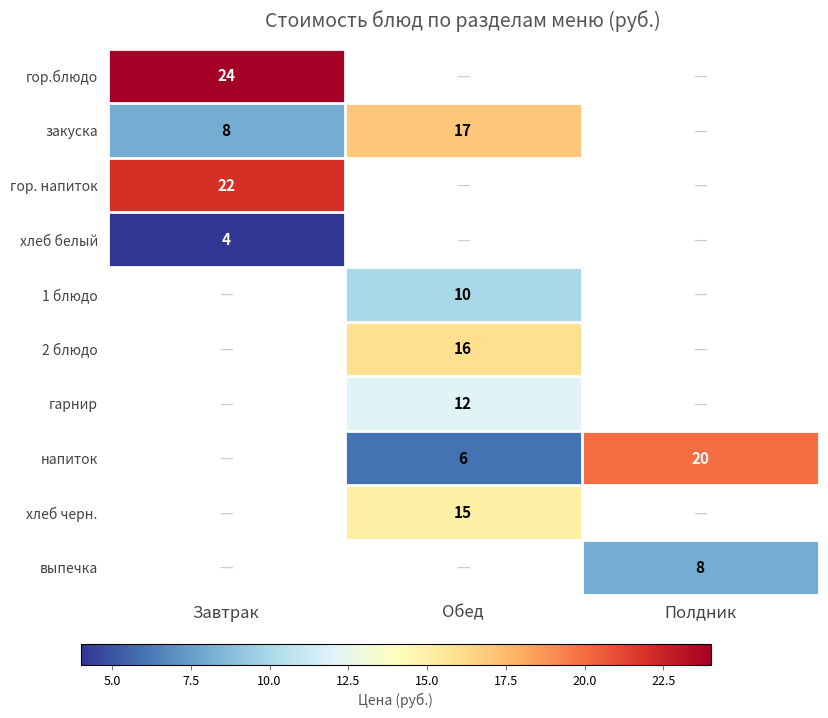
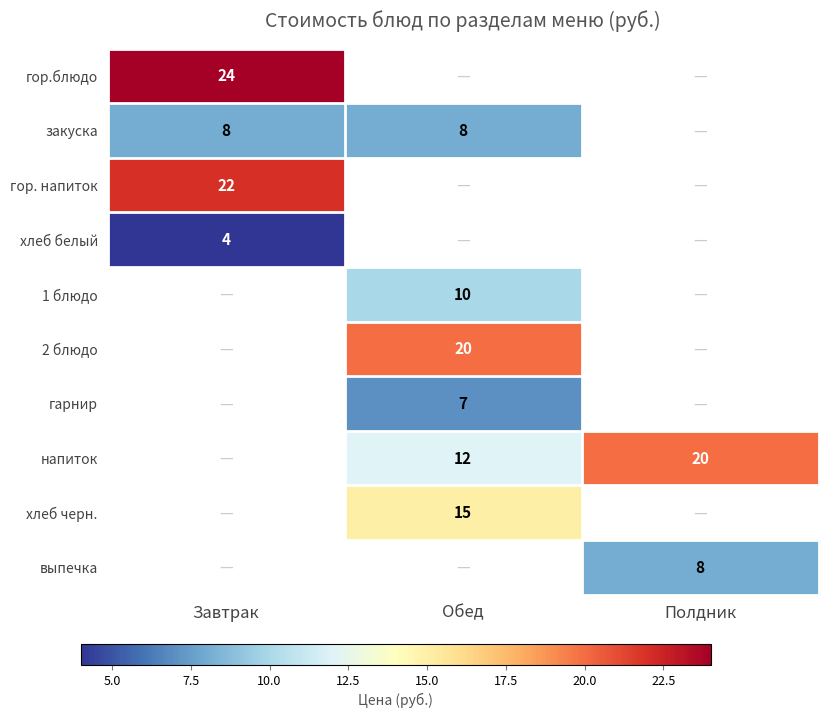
закуска, Обед: 17 -> 8
2 блюдо, Обед: 16 -> 20
гарнир, Обед: 12 -> 7
напиток, Обед: 6 -> 12
